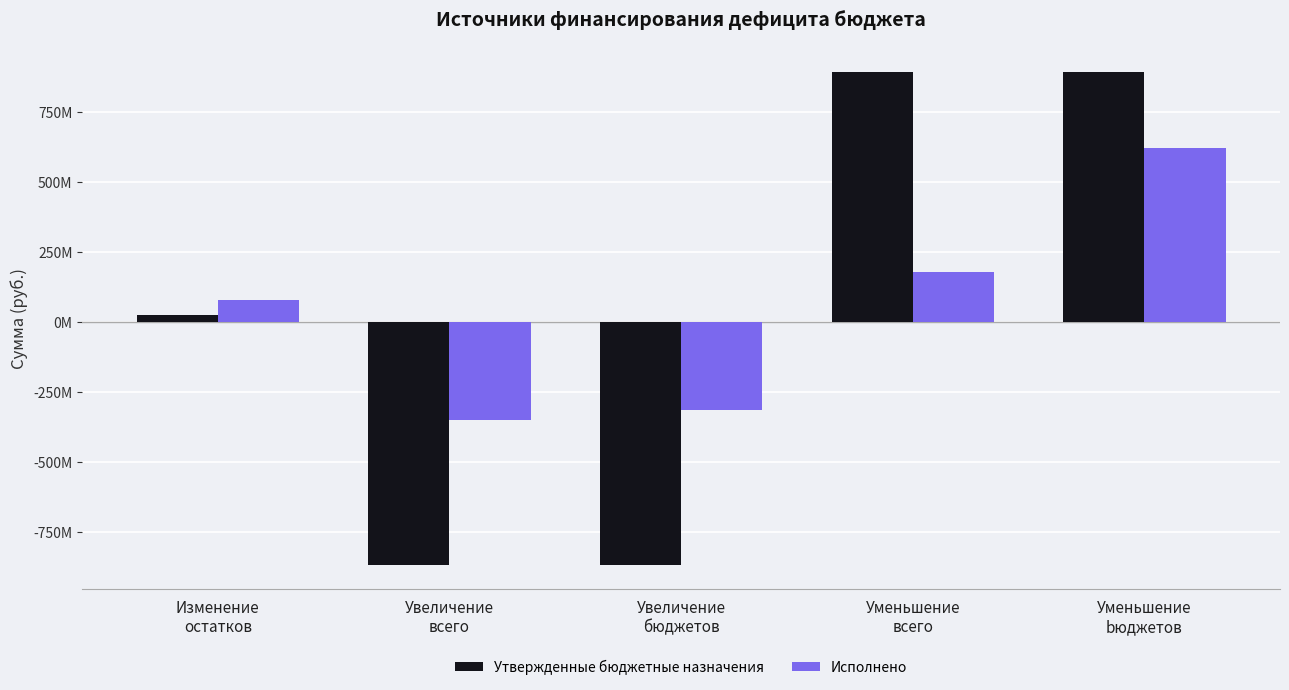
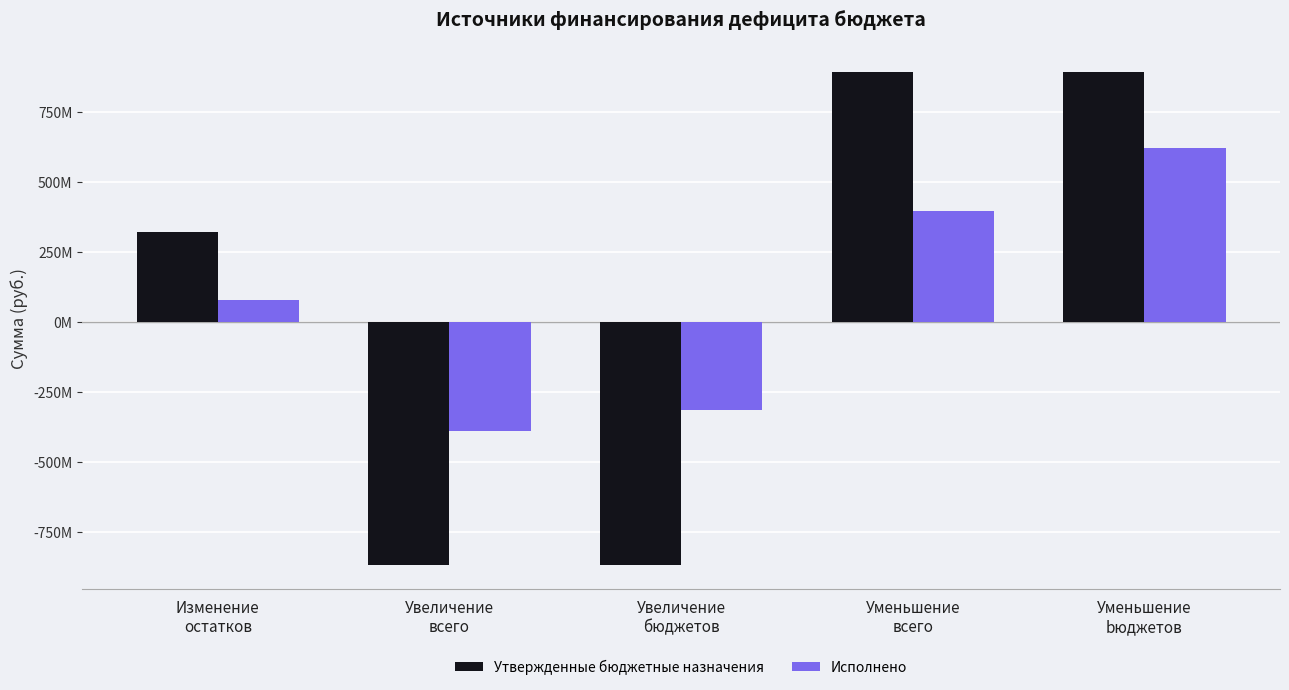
Утвержденные бюджетные назначения, Изменение остатков: 20000000 -> 320000000
Исполнено, Увеличение всего: -350000000 -> -390000000
Исполнено, Уменьшение всего: 180000000 -> 400000000
